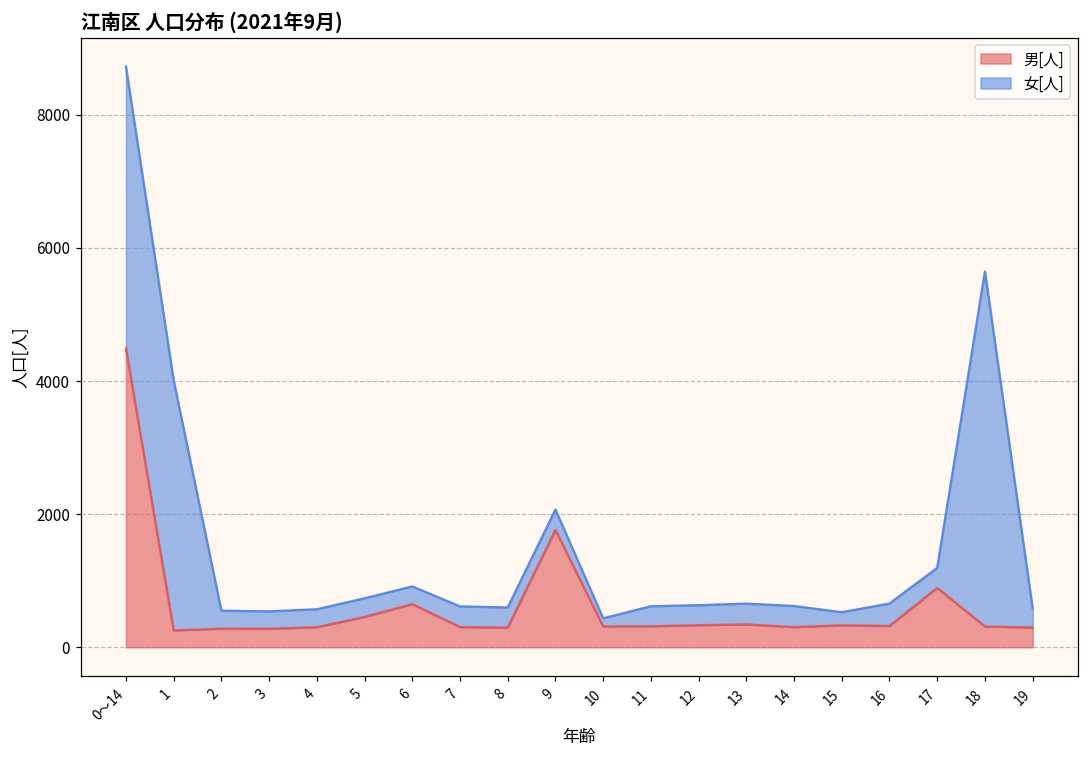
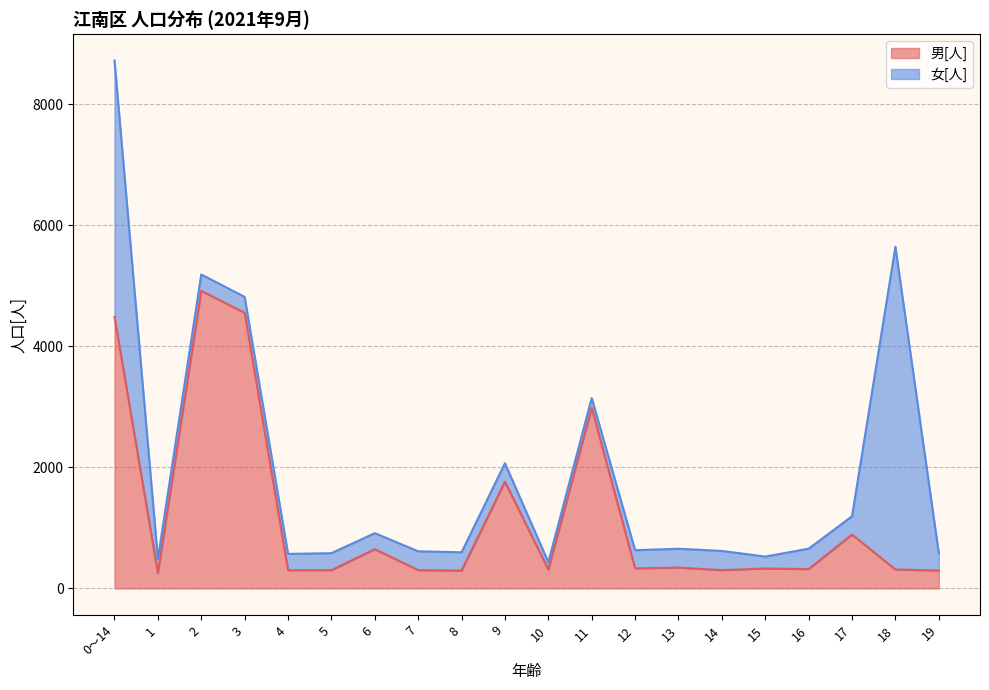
女[人], 1: 3800 -> 200
男[人], 2: 300 -> 4900
男[人], 3: 300 -> 4600
男[人], 5: 500 -> 300
男[人], 11: 300 -> 3000
女[人], 11: 300 -> 200
